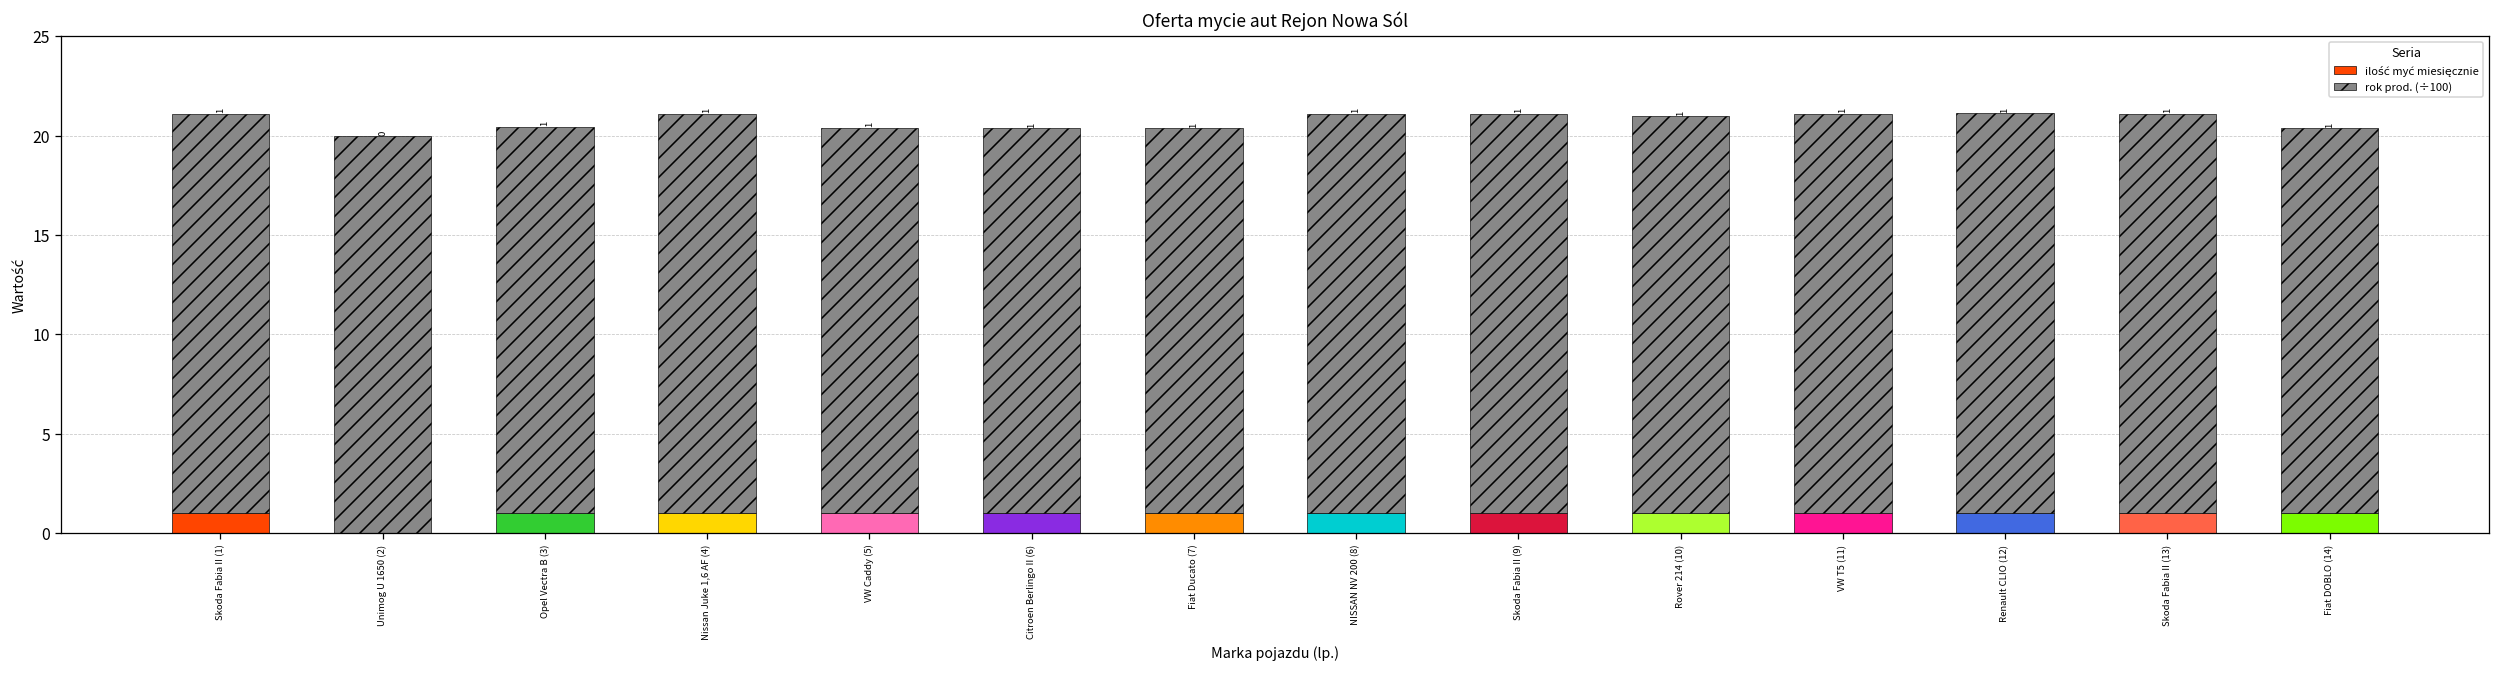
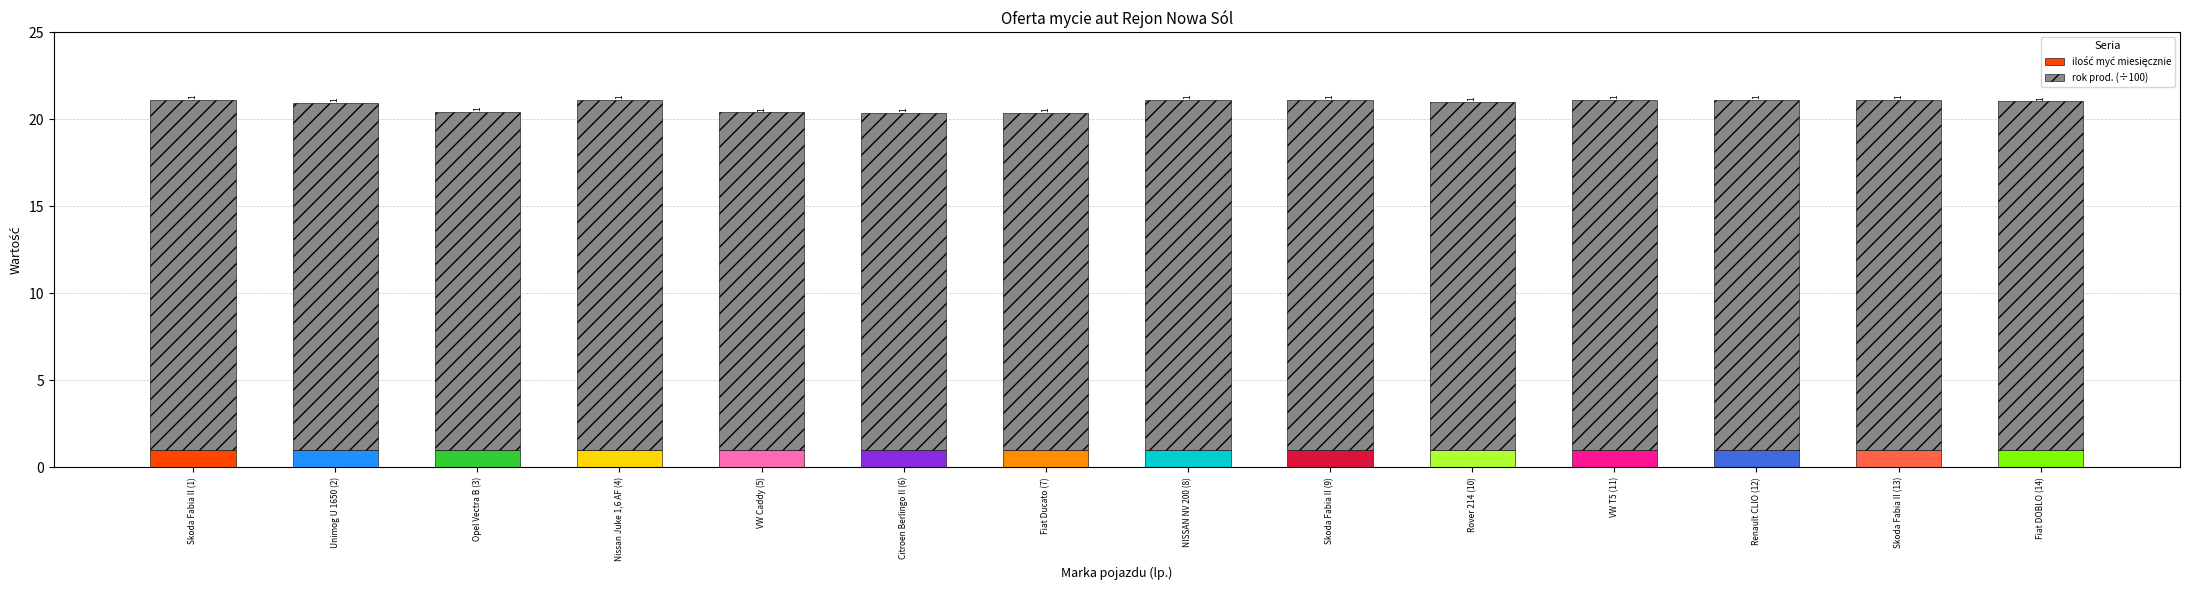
ilość myć miesięcznie, Unimog U 1650 (2): 0 -> 1
rok prod. (÷100), Fiat DOBLO (14): 19.4 -> 20.0
